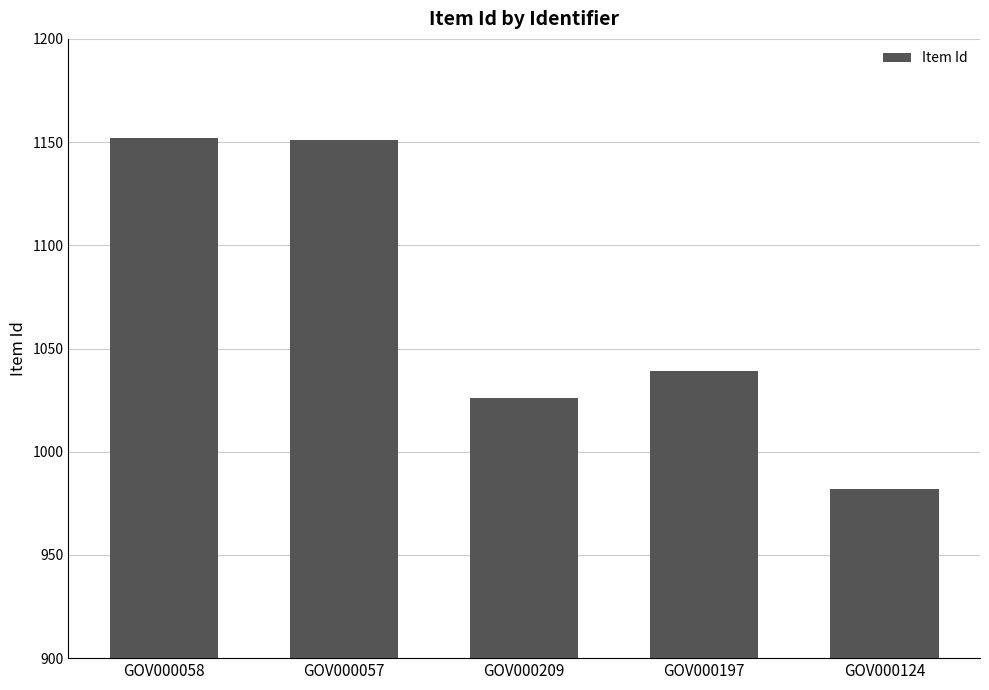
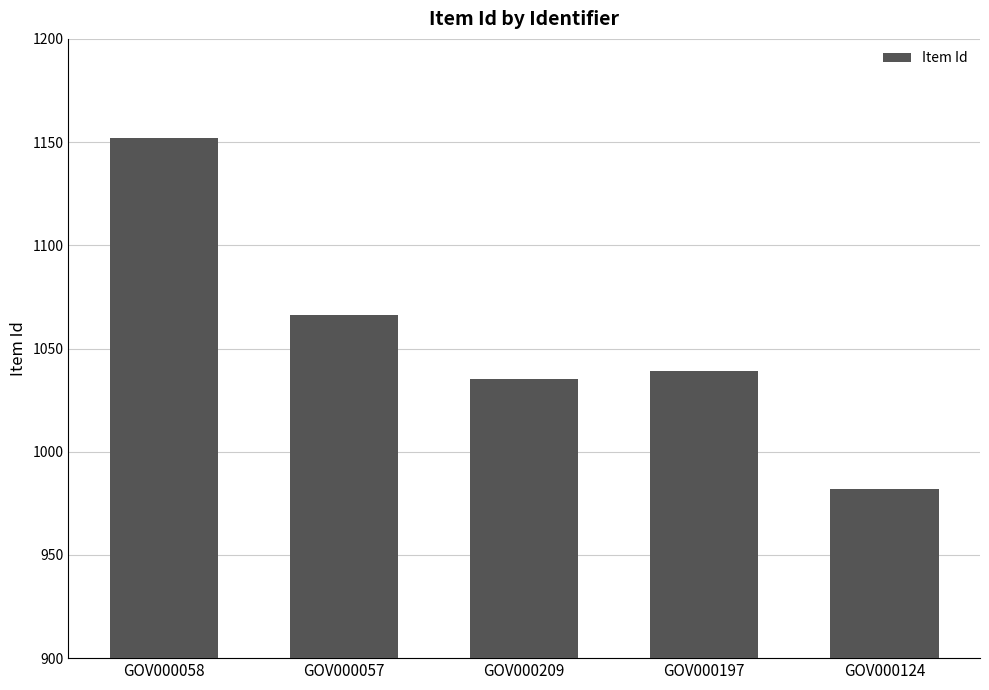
GOV000057: 1151 -> 1066
GOV000209: 1026 -> 1035
